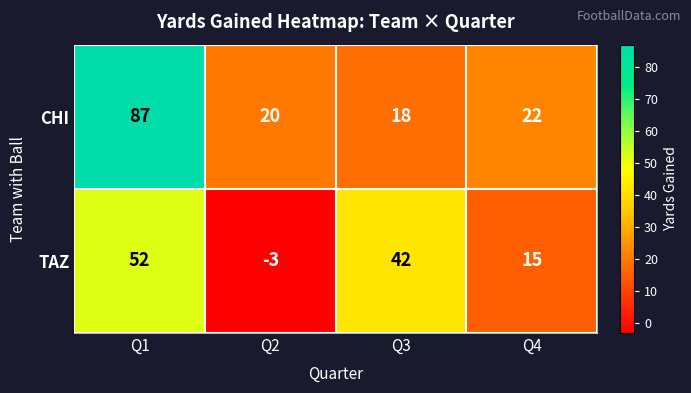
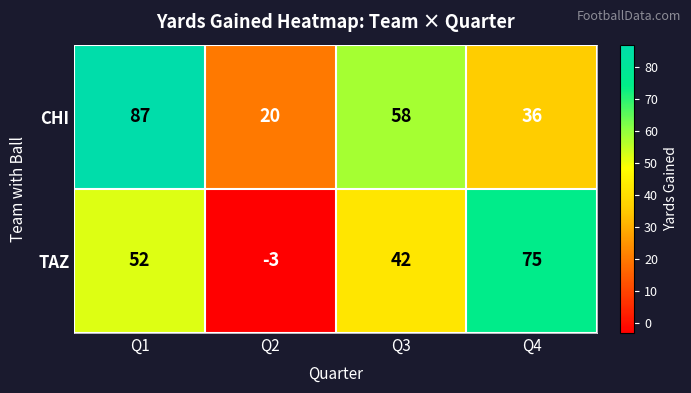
CHI, Q3: 18 -> 58
CHI, Q4: 22 -> 36
TAZ, Q4: 15 -> 75
